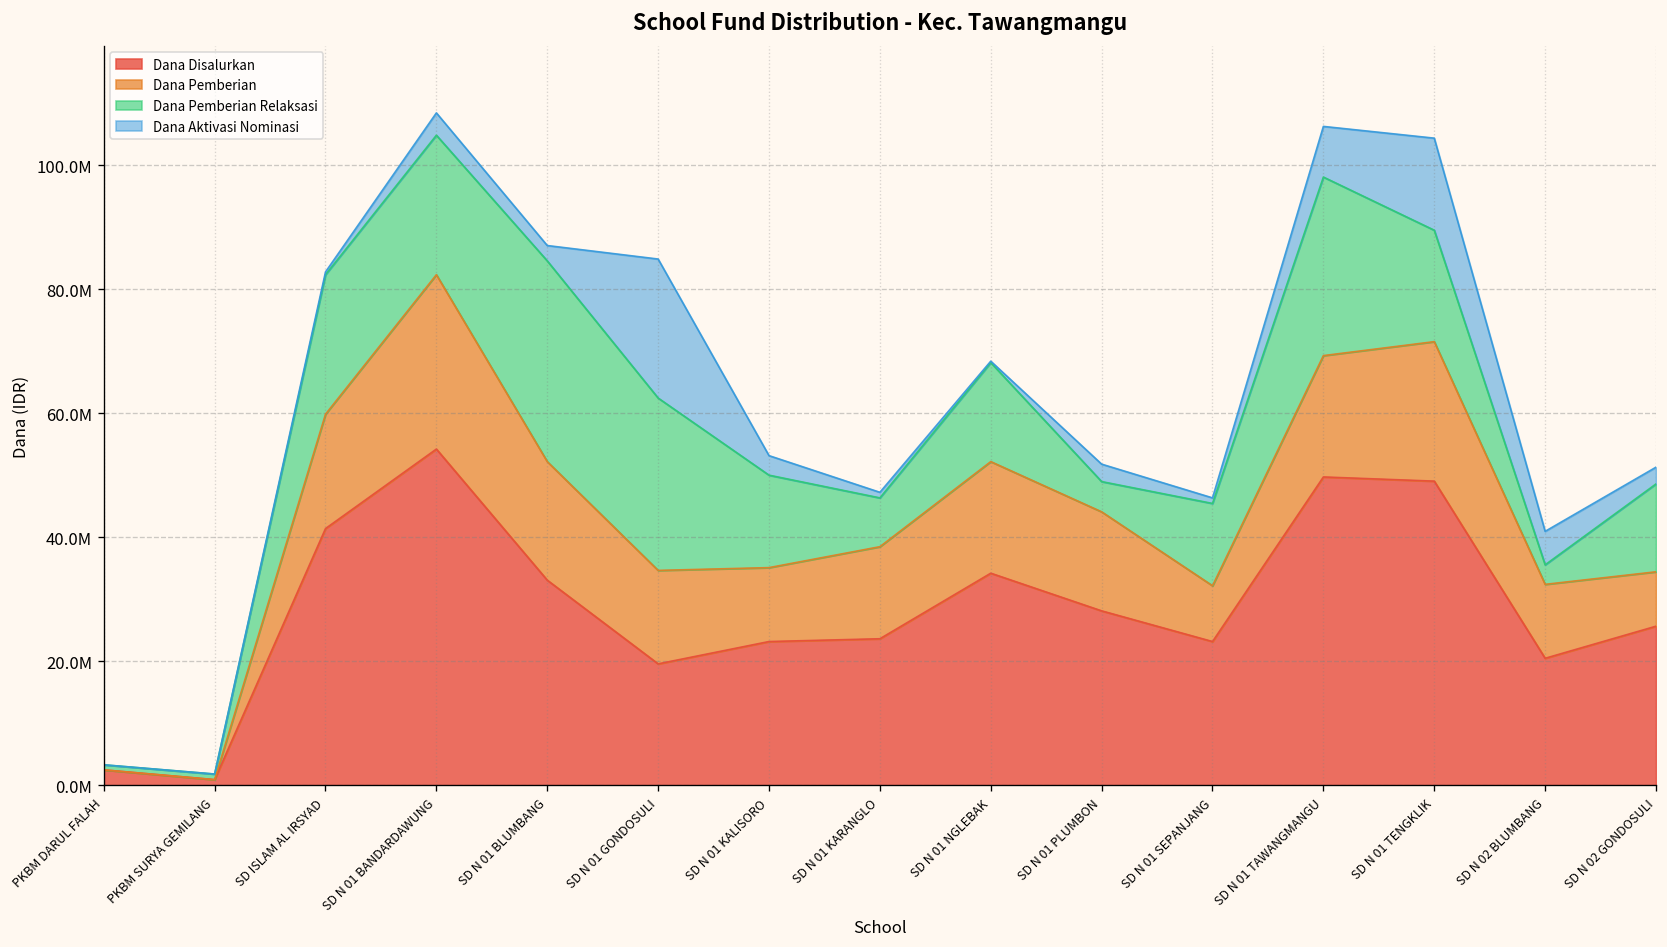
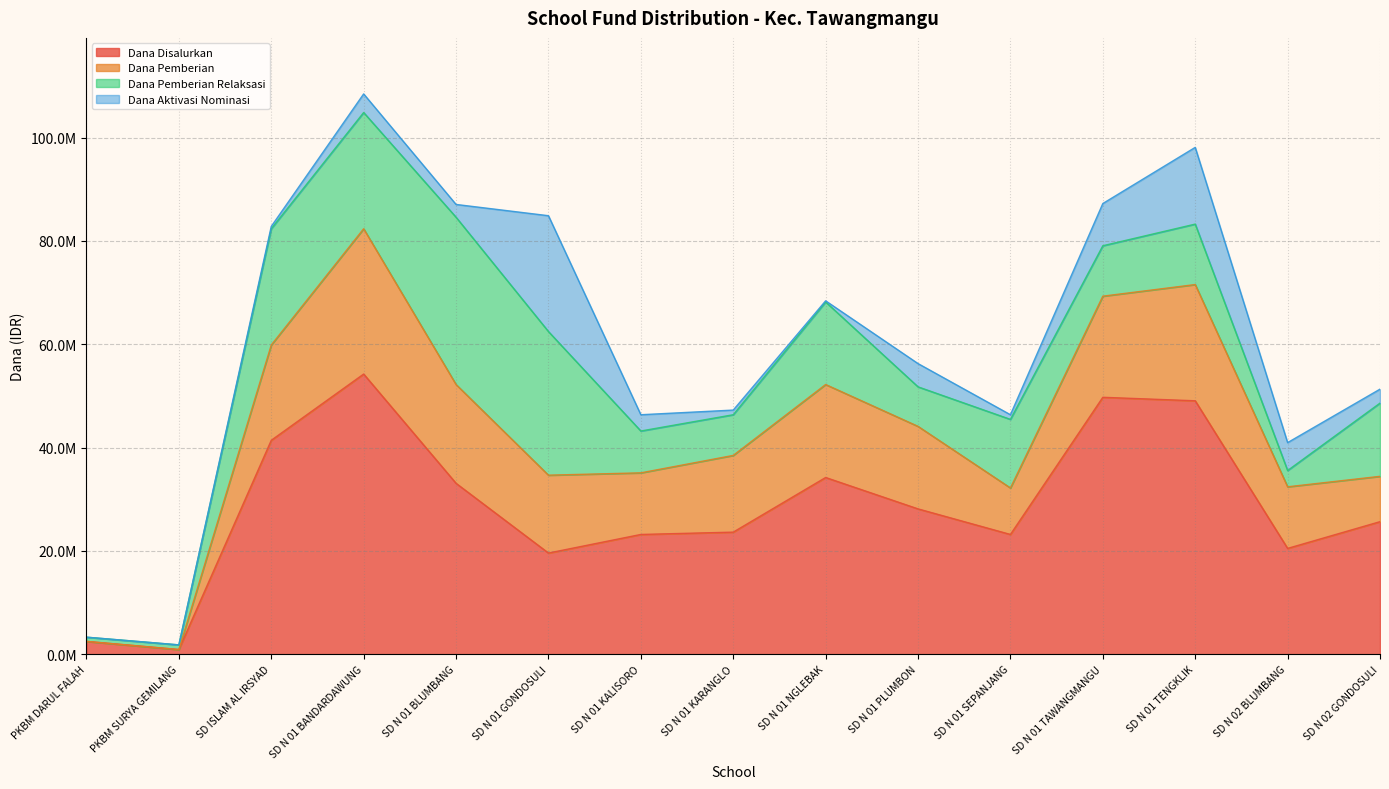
Dana Pemberian Relaksasi, SD N 01 KALISORO: 15000000 -> 8000000
Dana Pemberian Relaksasi, SD N 01 PLUMBON: 5000000 -> 8000000
Dana Aktivasi Nominasi, SD N 01 PLUMBON: 3000000 -> 5000000
Dana Pemberian Relaksasi, SD N 01 TAWANGMANGU: 29000000 -> 10000000
Dana Pemberian Relaksasi, SD N 01 TENGKLIK: 18000000 -> 12000000
